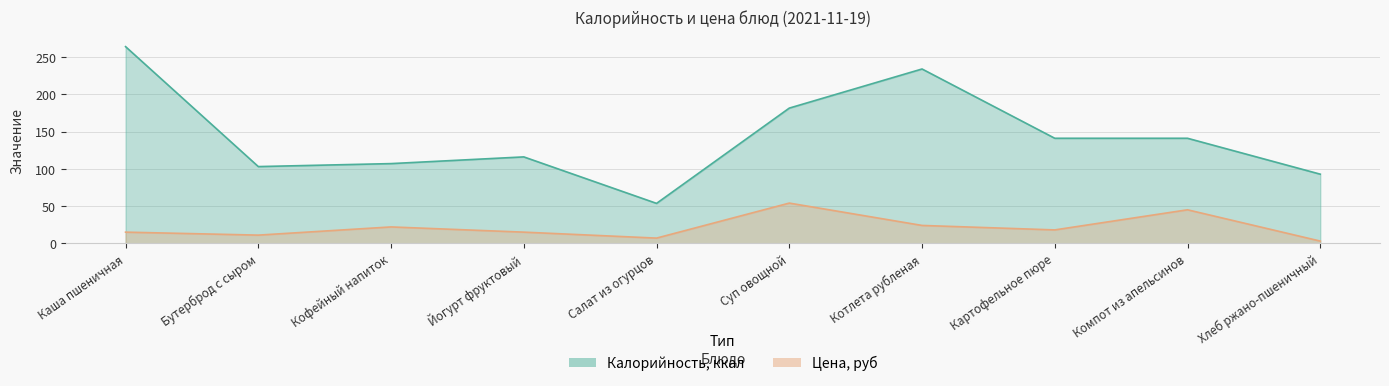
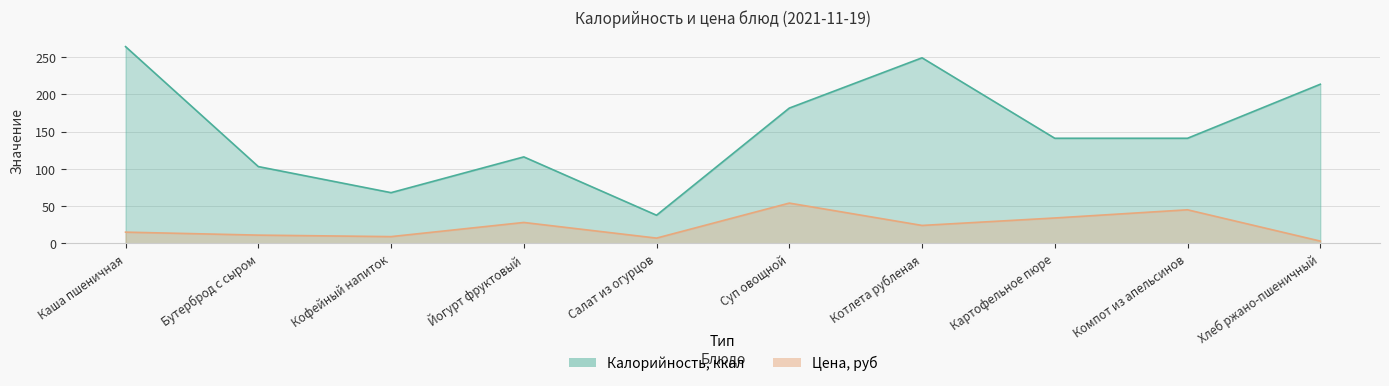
Калорийность, ккал, Кофейный напиток: 110 -> 70
Цена, руб, Кофейный напиток: 20 -> 10
Цена, руб, Йогурт фруктовый: 20 -> 30
Калорийность, ккал, Салат из огурцов: 50 -> 40
Калорийность, ккал, Котлета рубленая: 230 -> 250
Цена, руб, Картофельное пюре: 20 -> 30
Калорийность, ккал, Хлеб ржано-пшеничный: 90 -> 210
